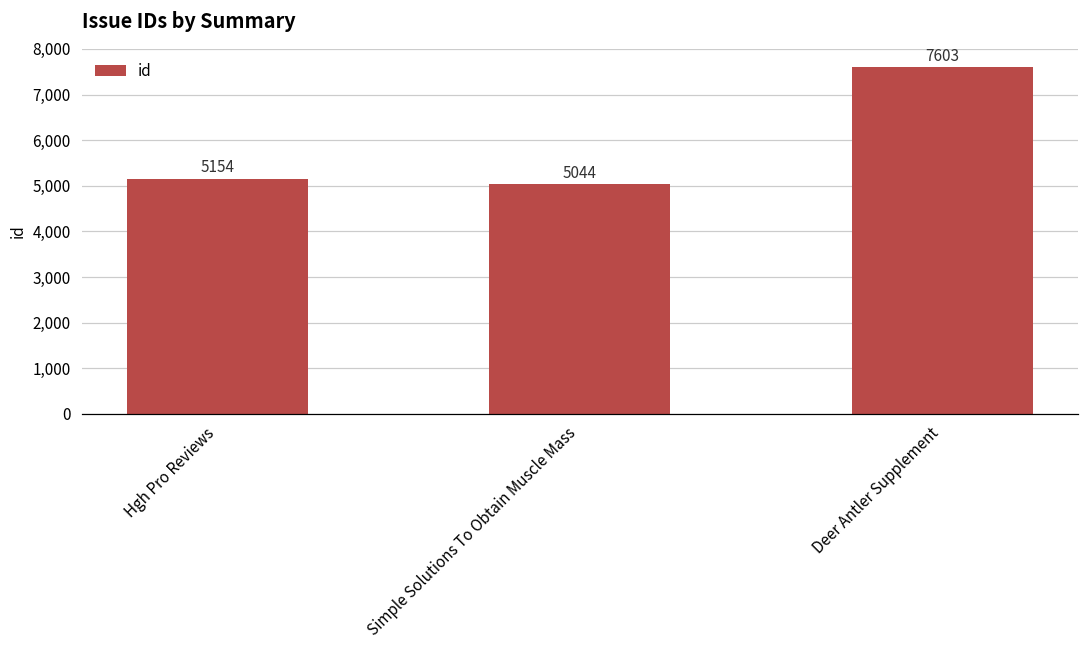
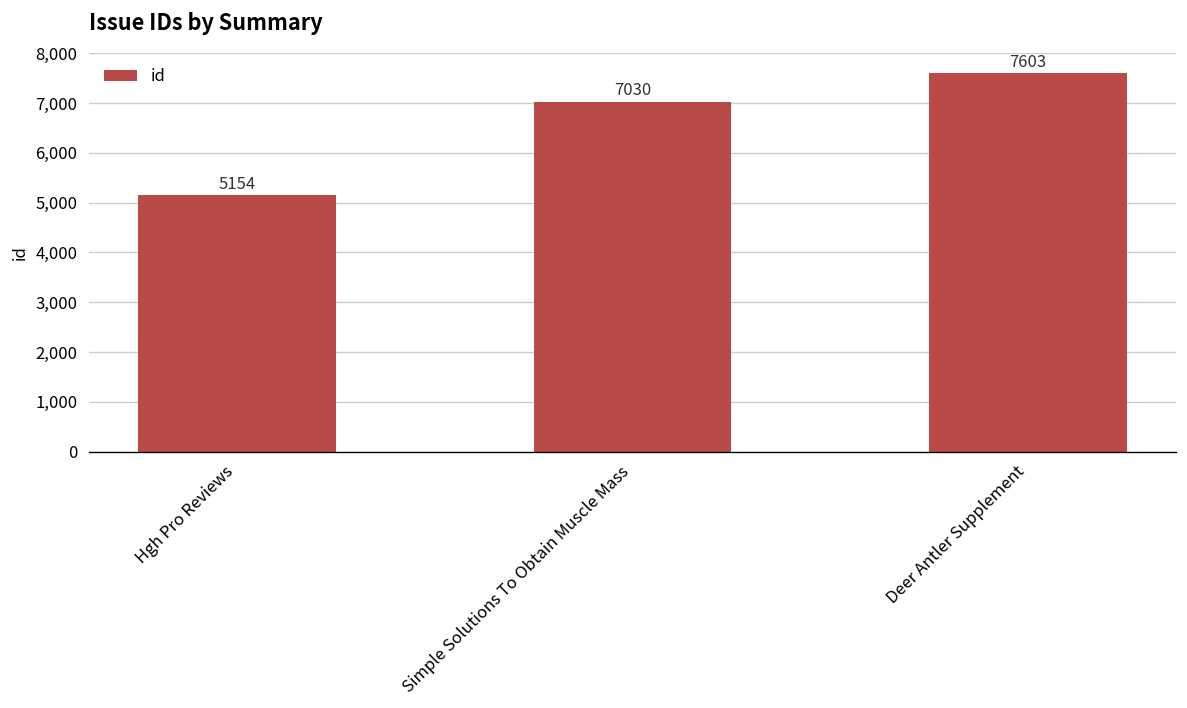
Simple Solutions To Obtain Muscle Mass: 5044 -> 7030
